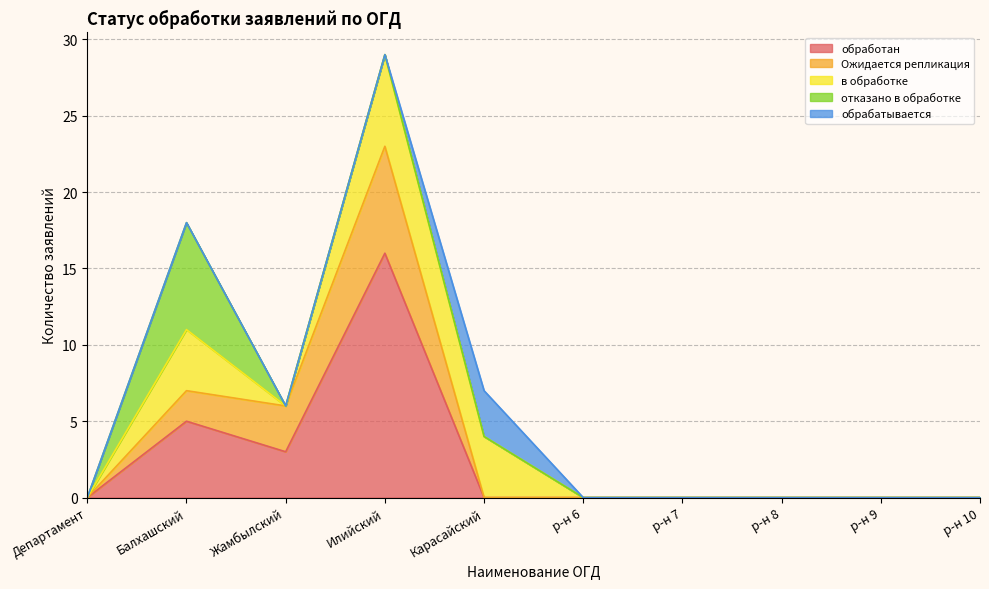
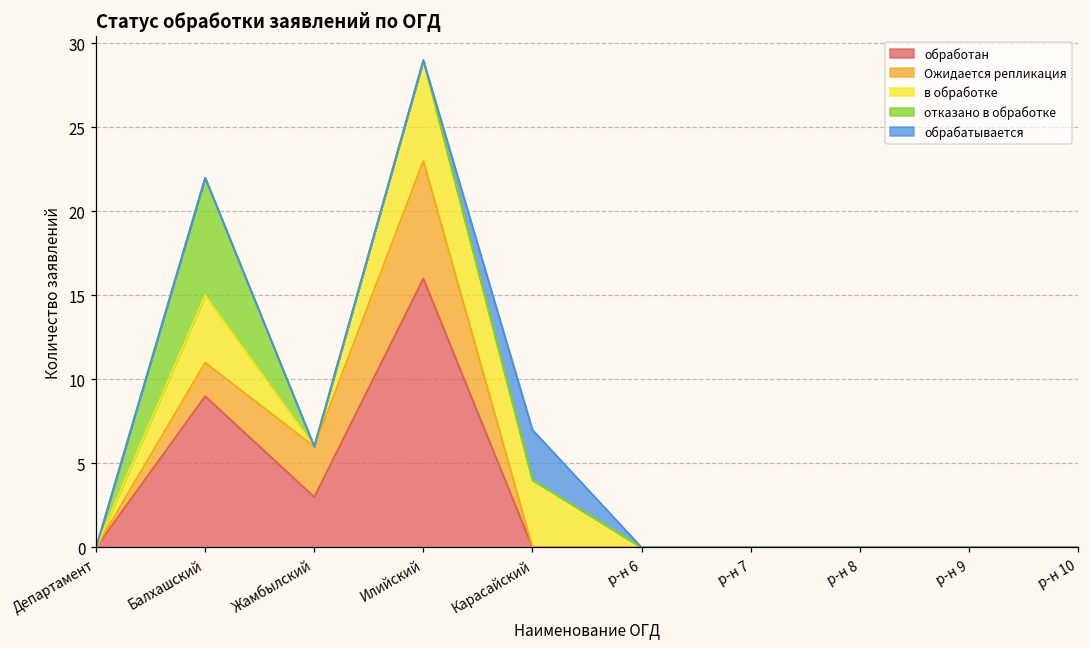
обработан, Балхашский: 5 -> 9
